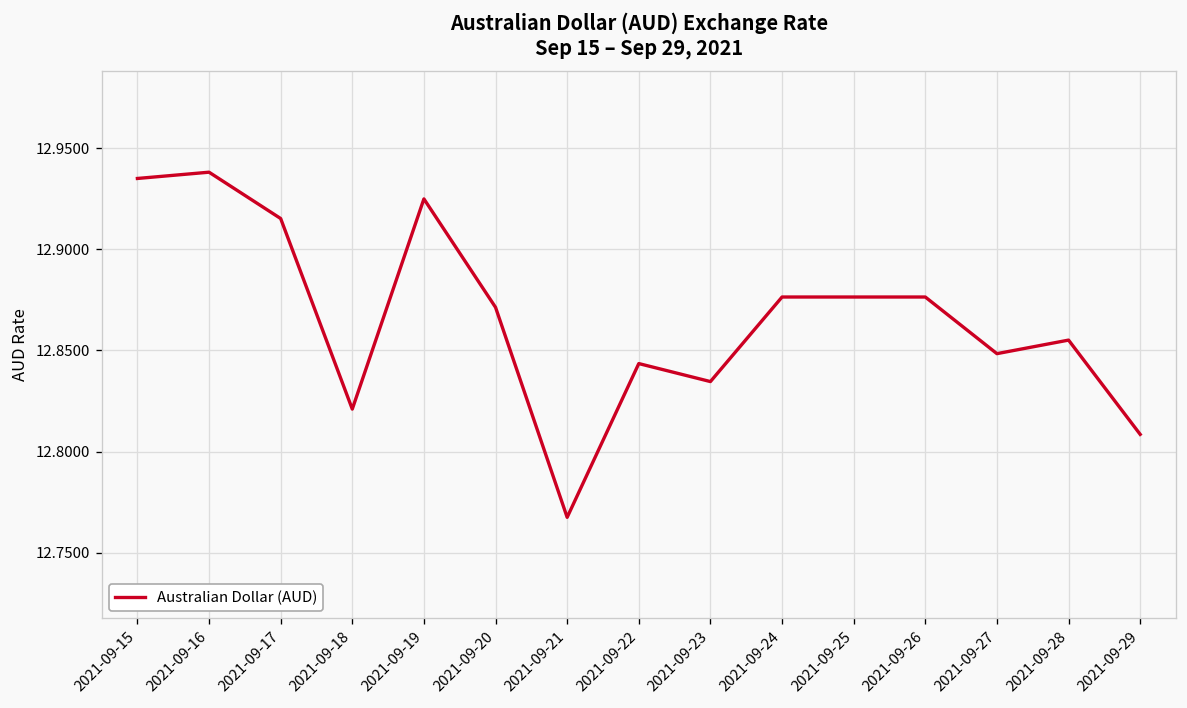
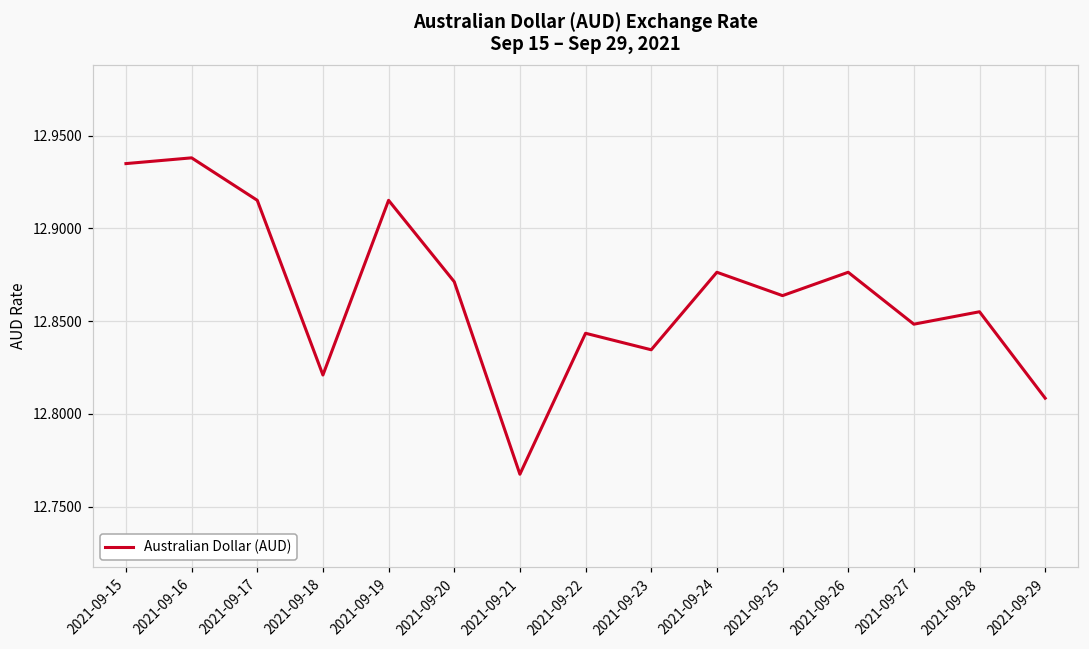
2021-09-19: 12.925 -> 12.915
2021-09-25: 12.876 -> 12.864
